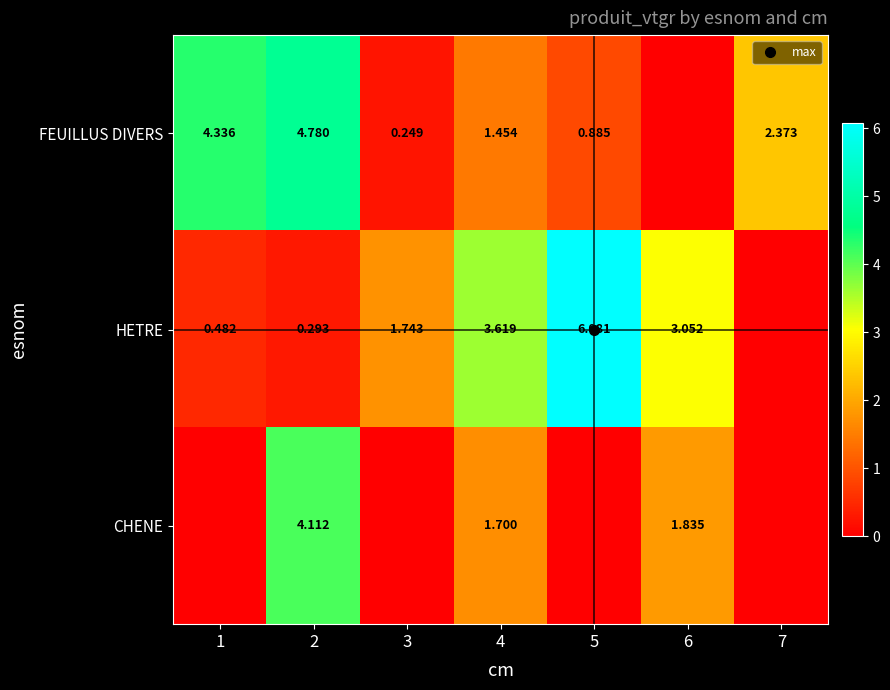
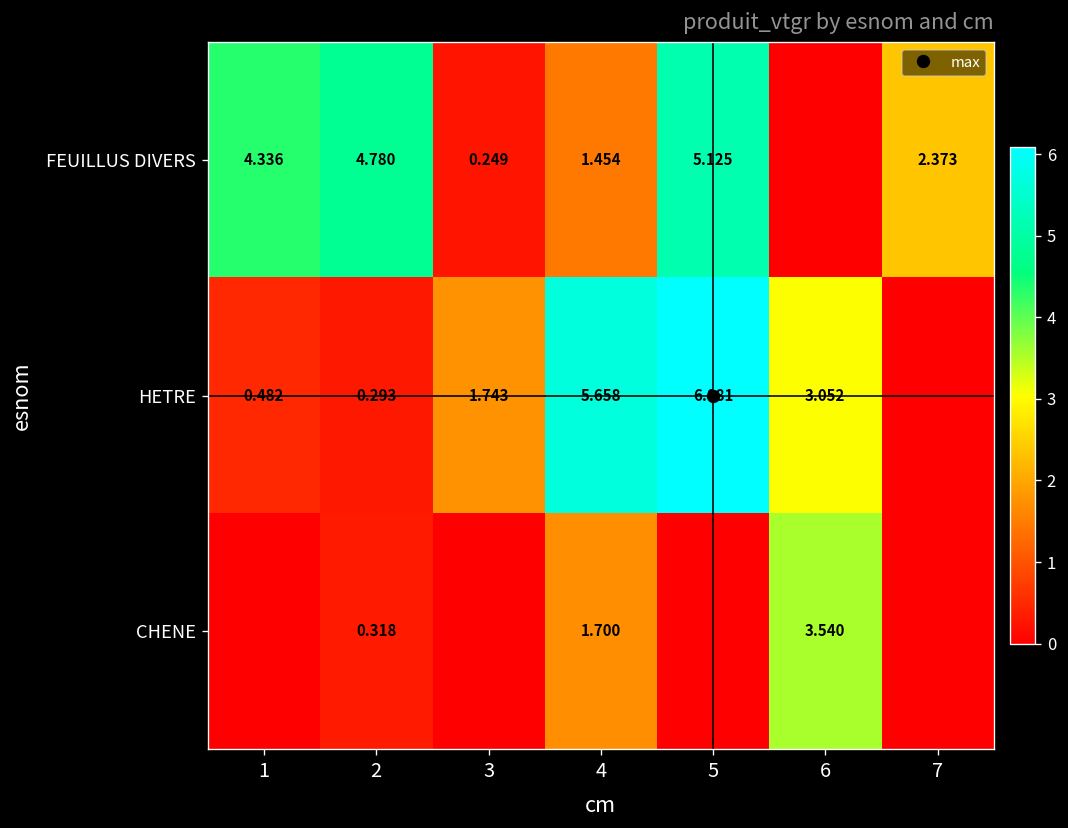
FEUILLUS DIVERS, 5: 0.885 -> 5.125
HETRE, 4: 3.619 -> 5.658
CHENE, 2: 4.112 -> 0.318
CHENE, 6: 1.835 -> 3.540
